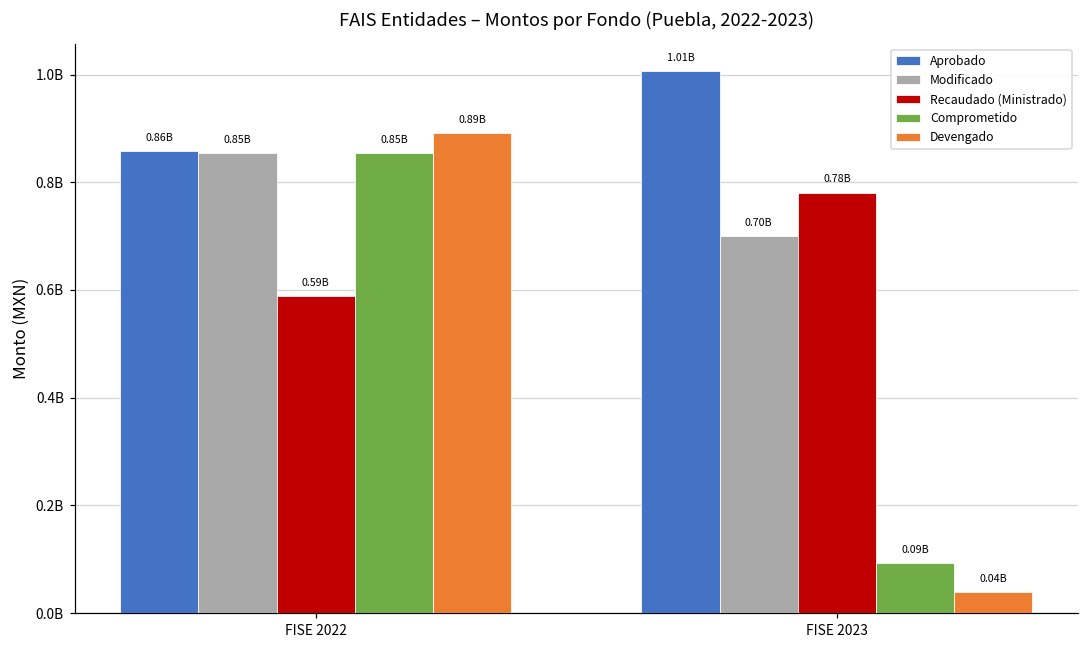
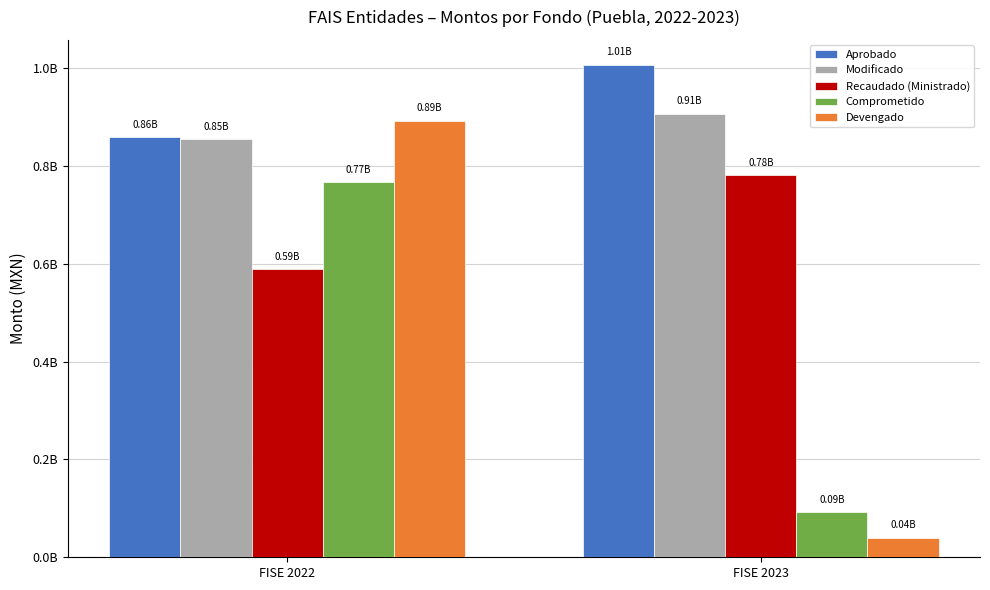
Comprometido, FISE 2022: 0.85B -> 0.77B
Modificado, FISE 2023: 0.70B -> 0.91B
